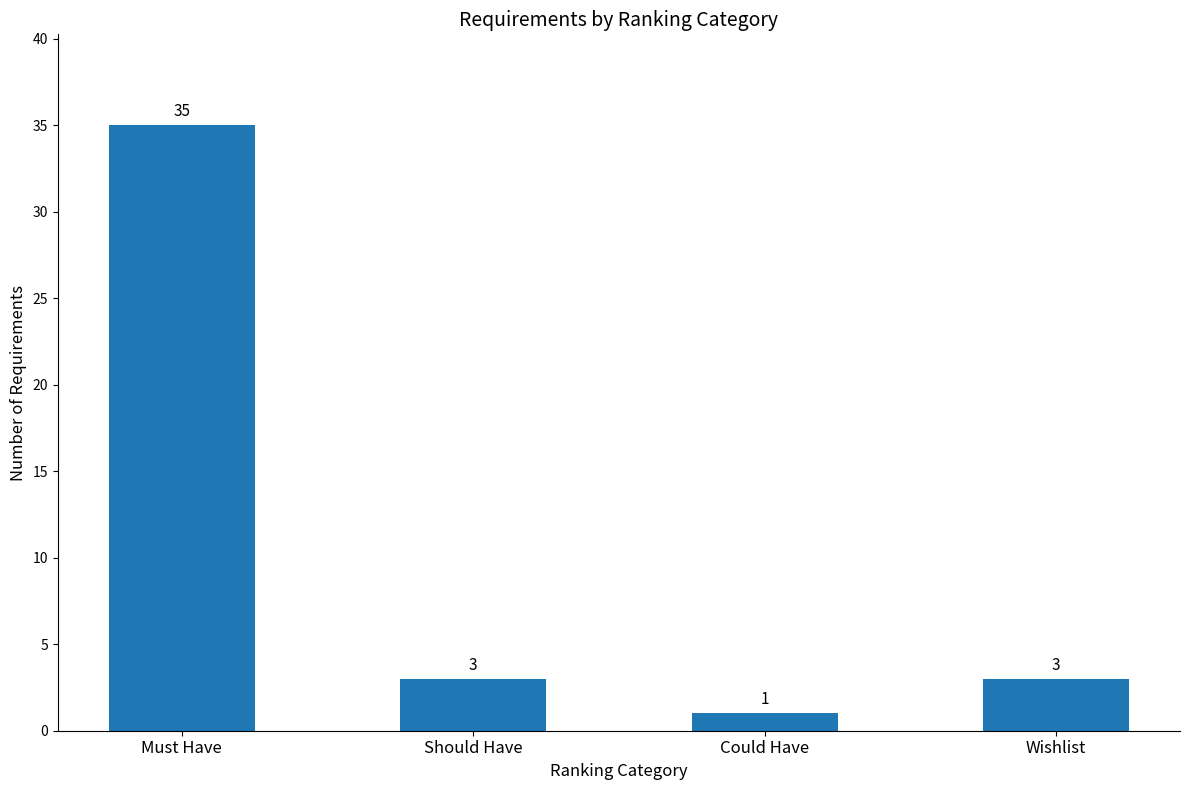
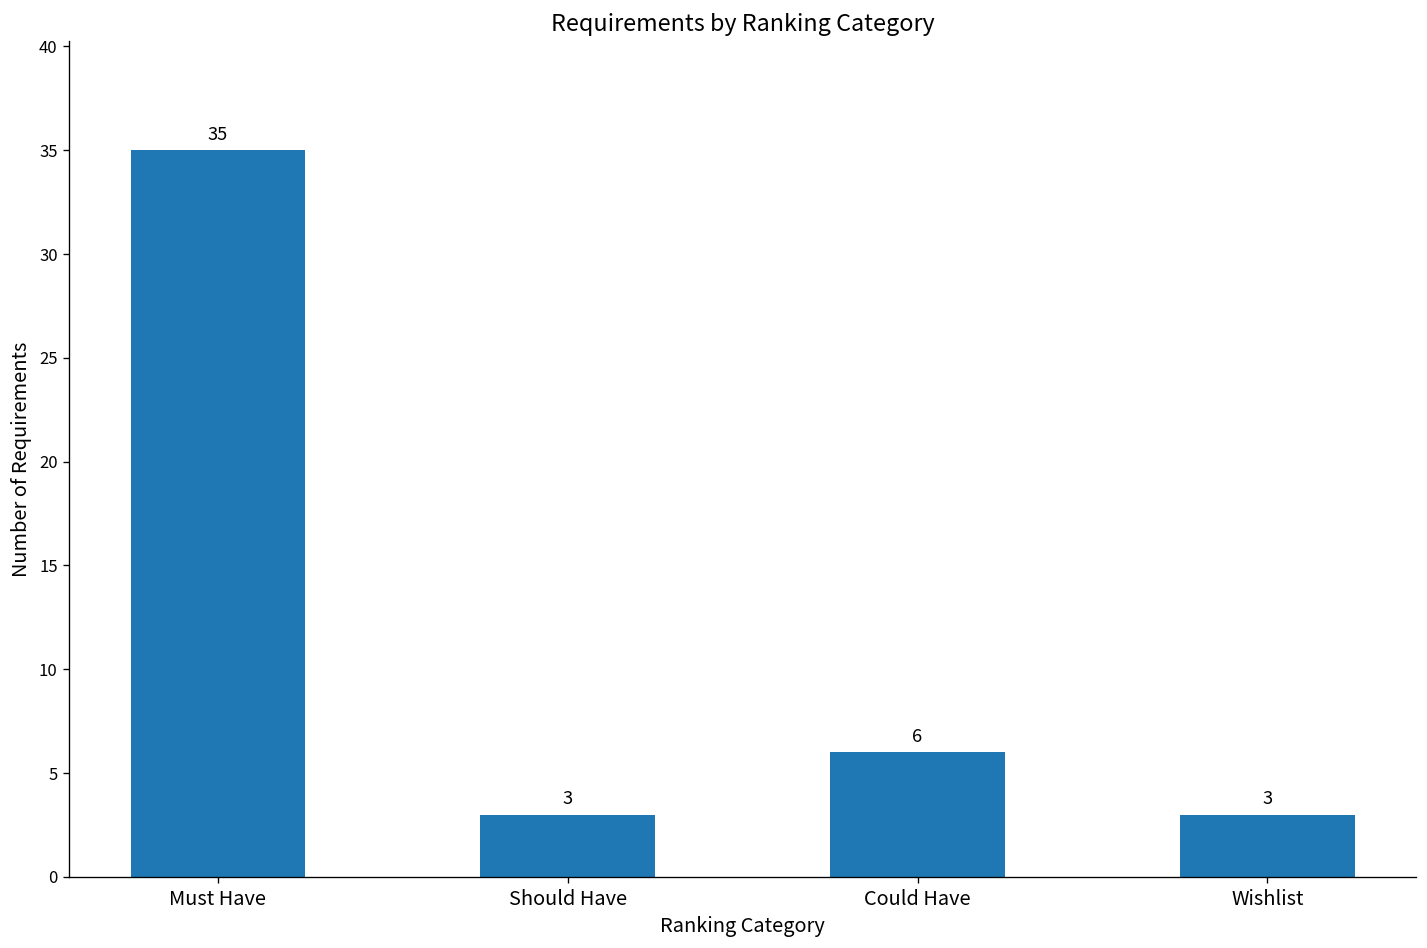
Could Have: 1 -> 6
